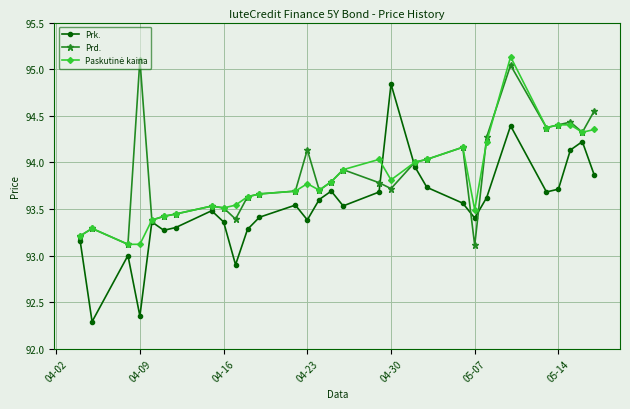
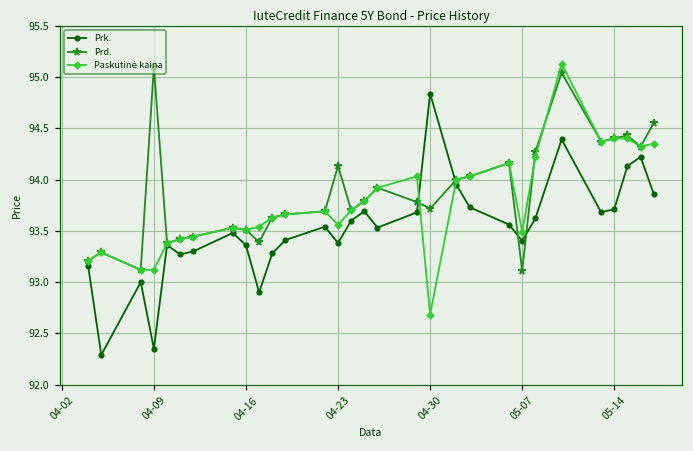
Paskutinė kaina, 04-23: 93.8 -> 93.6
Paskutinė kaina, 04-30: 93.8 -> 92.7
